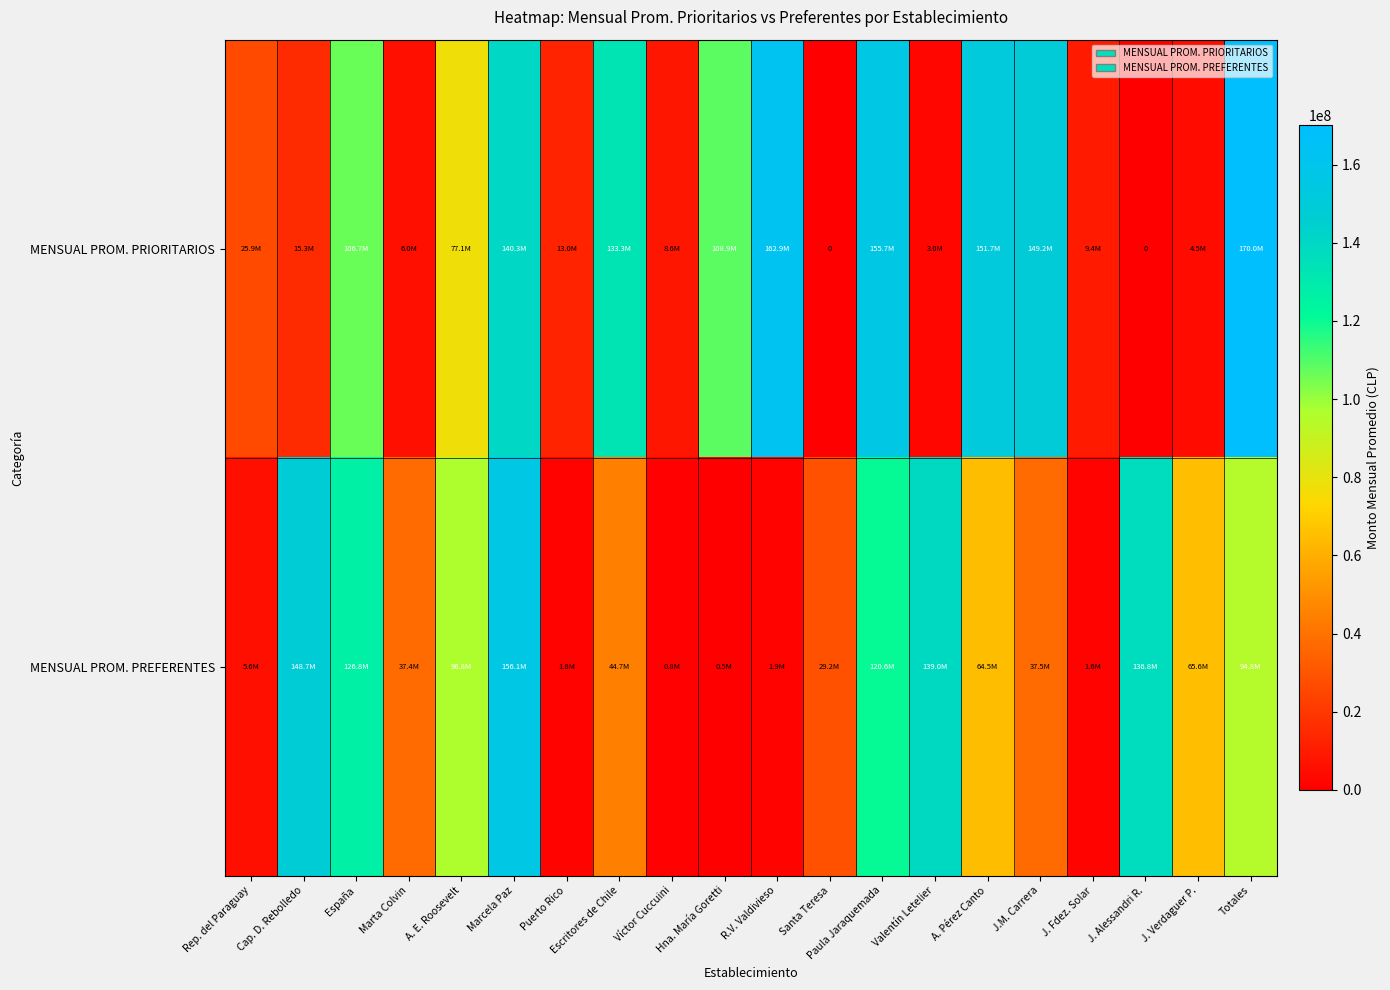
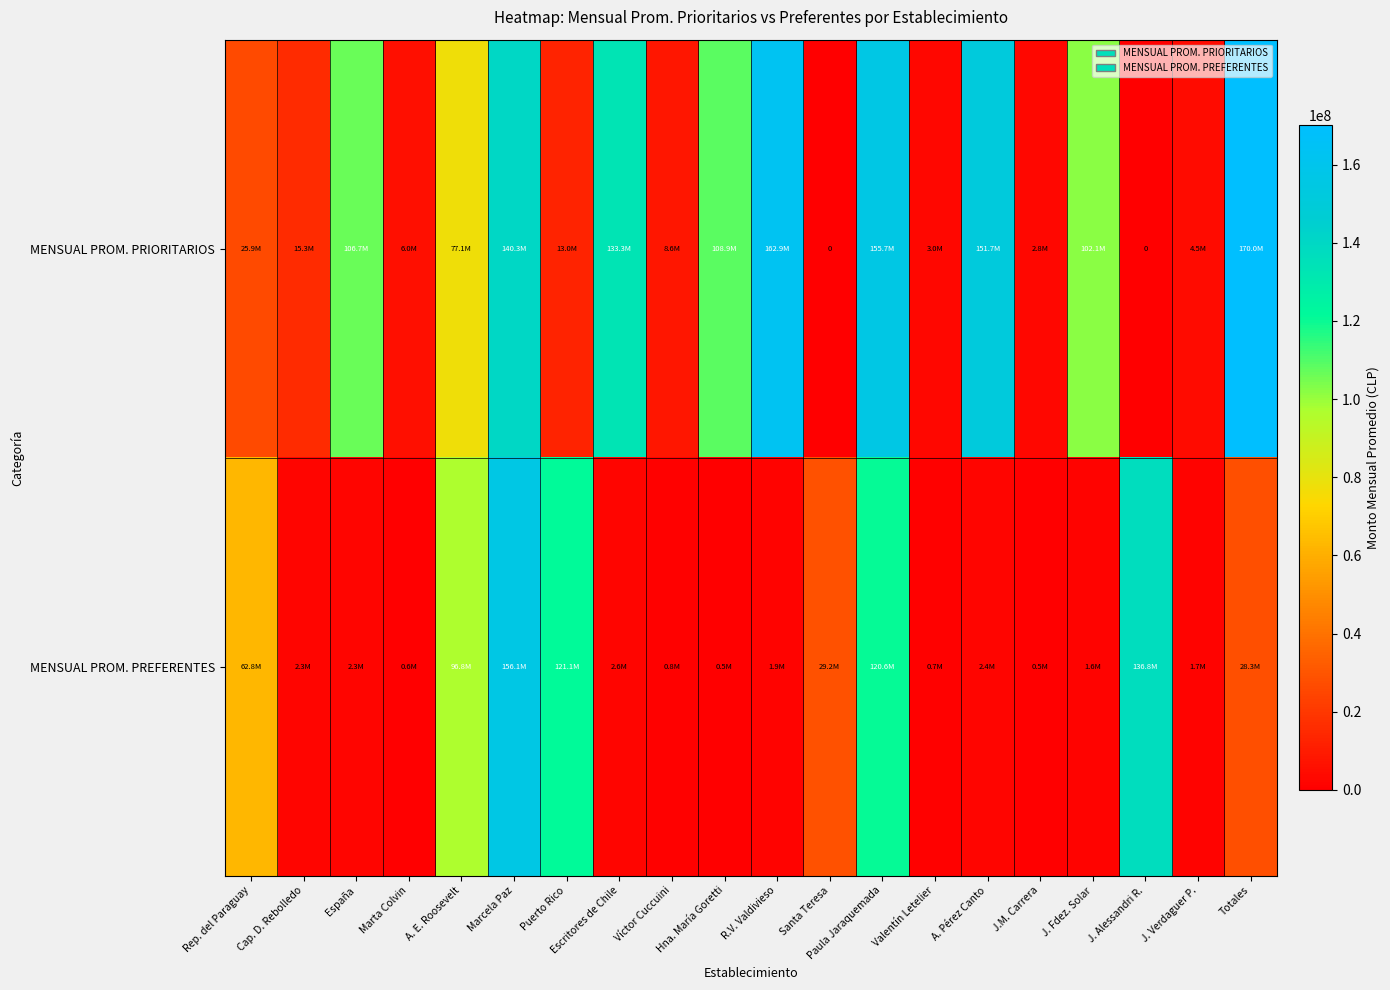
MENSUAL PROM. PRIORITARIOS, J.M. Carrera: 149.2M -> 2.8M
MENSUAL PROM. PRIORITARIOS, J. Fdez. Solar: 9.4M -> 102.1M
MENSUAL PROM. PREFERENTES, Rep. del Paraguay: 5.6M -> 62.8M
MENSUAL PROM. PREFERENTES, Cap. D. Rebolledo: 148.7M -> 2.3M
MENSUAL PROM. PREFERENTES, España: 126.8M -> 2.3M
MENSUAL PROM. PREFERENTES, Marta Colvin: 37.4M -> 0.6M
MENSUAL PROM. PREFERENTES, Puerto Rico: 1.8M -> 121.1M
MENSUAL PROM. PREFERENTES, Escritores de Chile: 44.7M -> 2.6M
MENSUAL PROM. PREFERENTES, Valentín Letelier: 139.0M -> 0.7M
MENSUAL PROM. PREFERENTES, A. Pérez Canto: 64.5M -> 2.4M
MENSUAL PROM. PREFERENTES, J.M. Carrera: 37.5M -> 0.5M
MENSUAL PROM. PREFERENTES, J. Verdaguer P.: 65.6M -> 1.7M
MENSUAL PROM. PREFERENTES, Totales: 94.8M -> 28.3M
